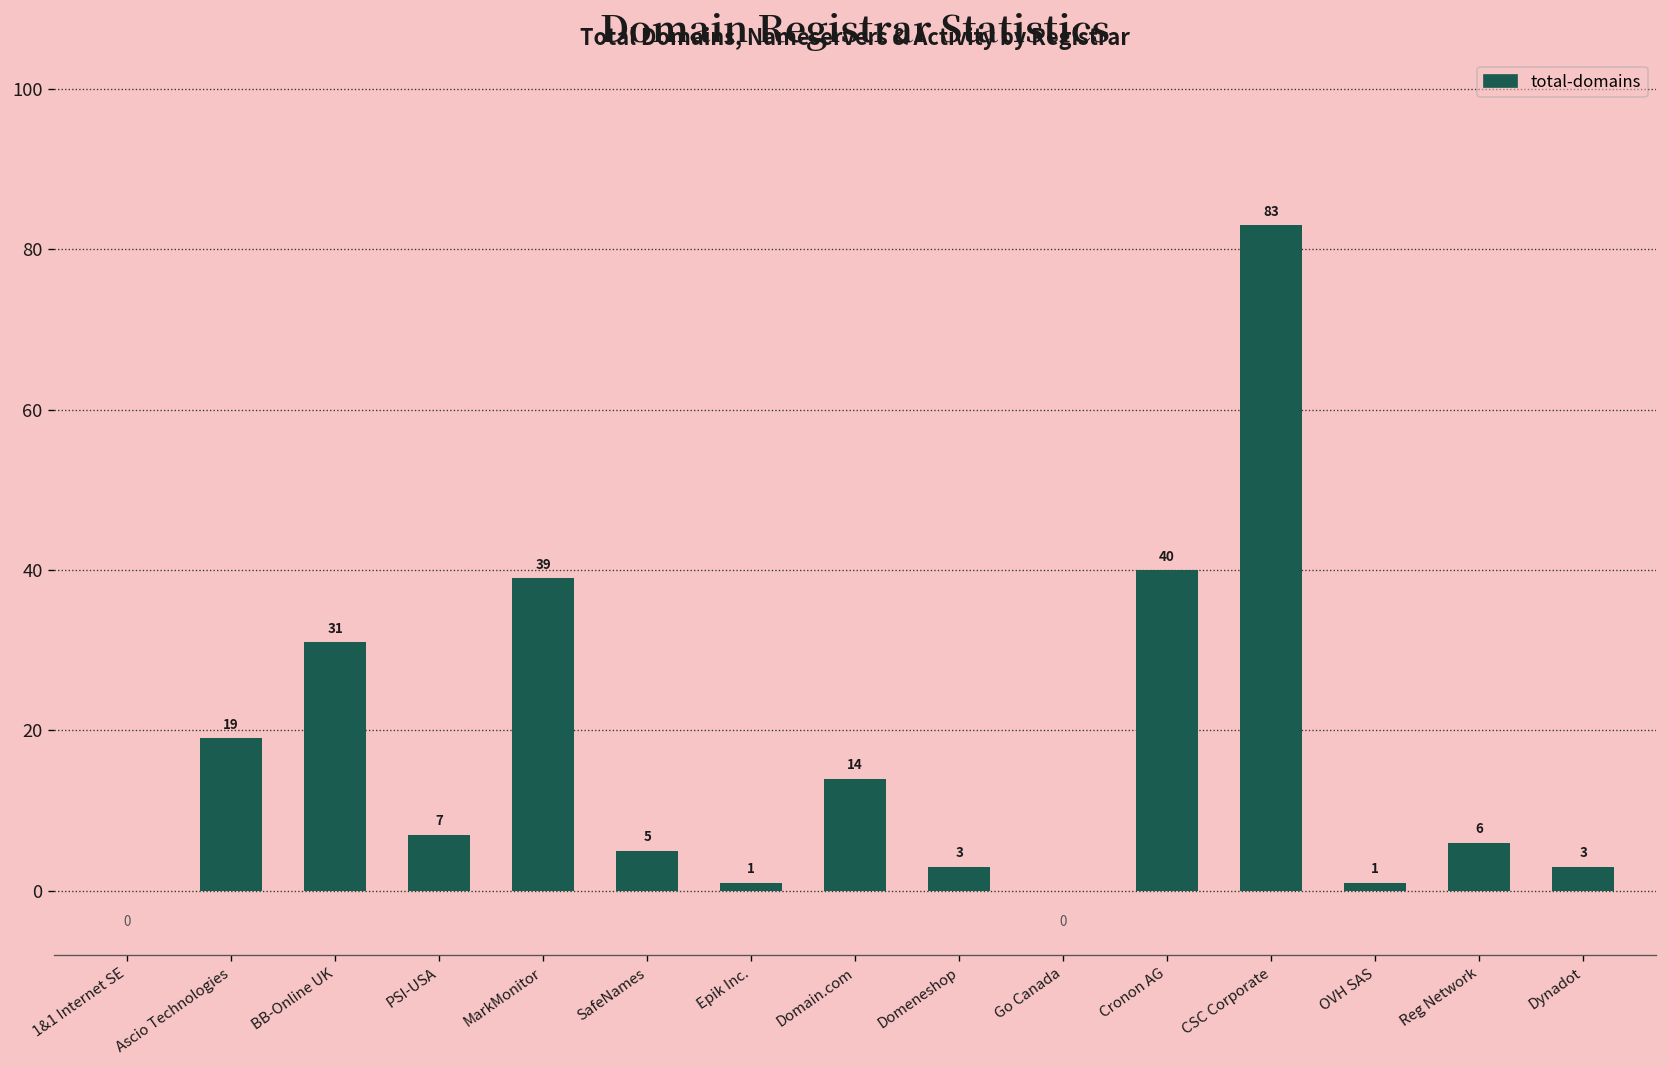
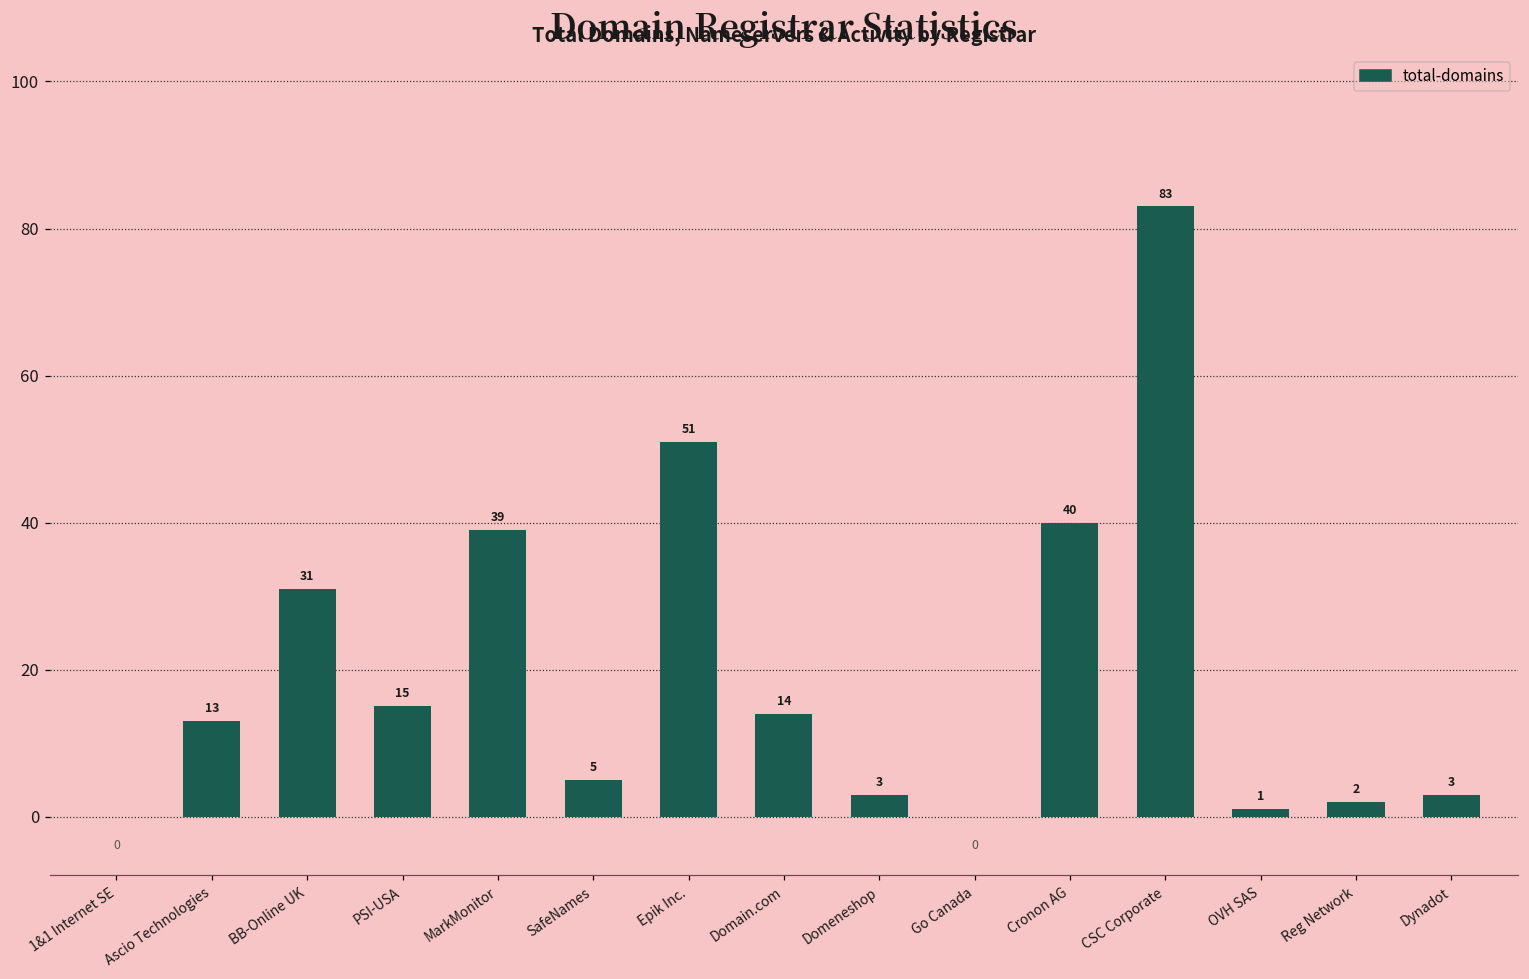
Ascio Technologies: 19 -> 13
PSI-USA: 7 -> 15
Epik Inc.: 1 -> 51
Reg Network: 6 -> 2
